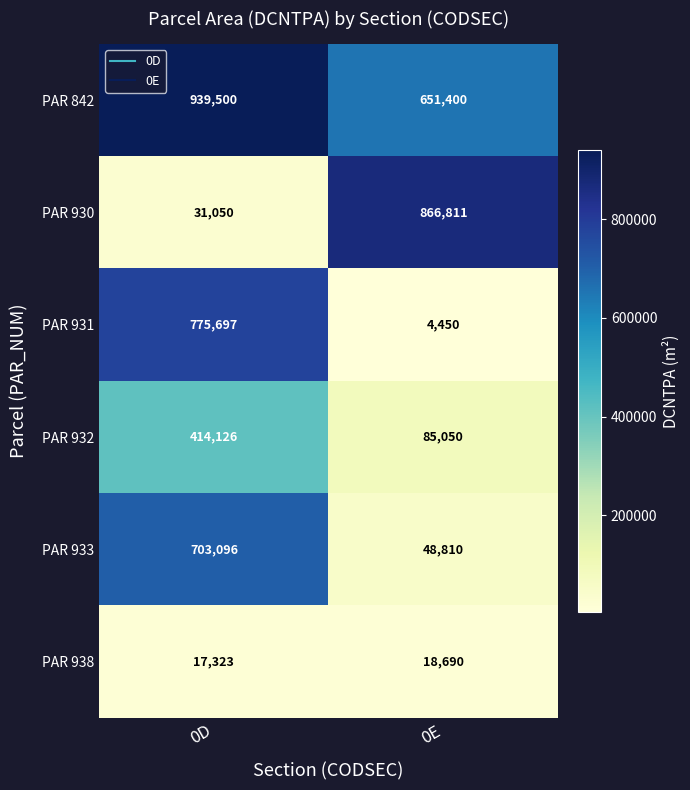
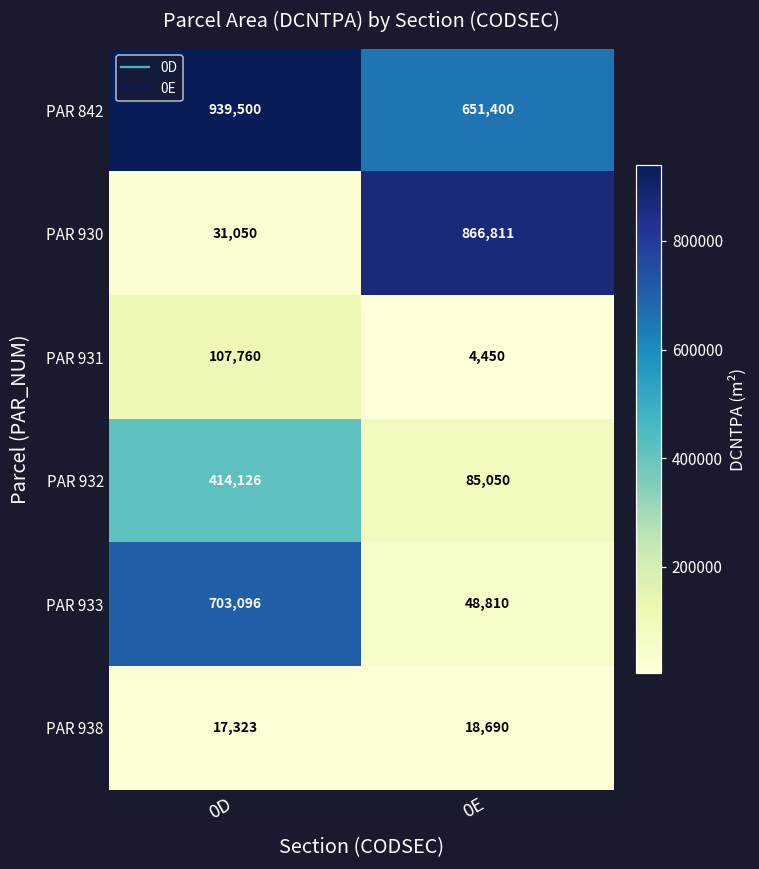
PAR 931, 0D: 775,697 -> 107,760
